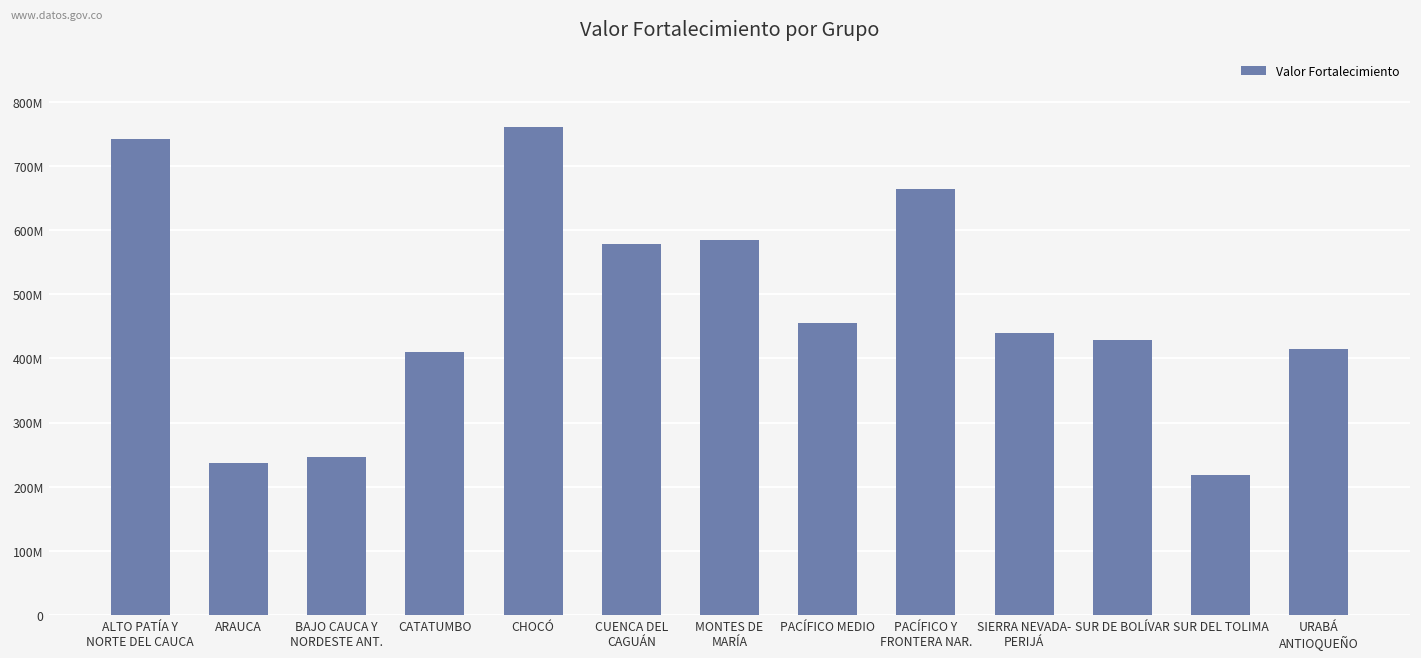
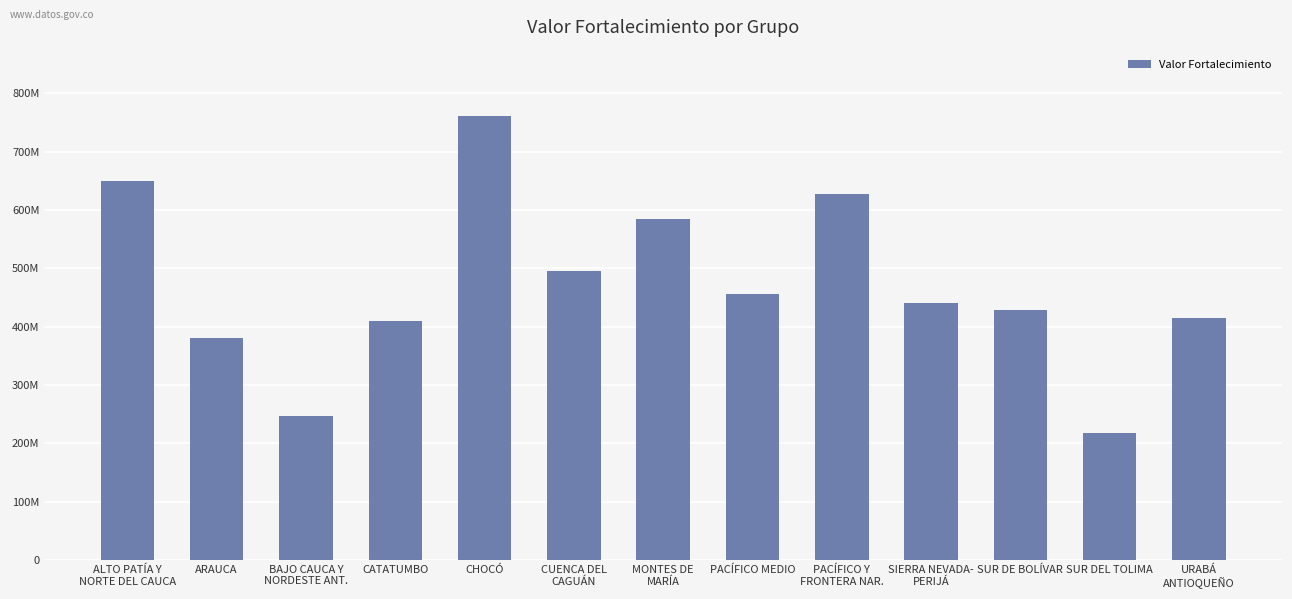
ALTO PATÍA Y NORTE DEL CAUCA: 740000000 -> 650000000
ARAUCA: 240000000 -> 380000000
CUENCA DEL CAGUÁN: 580000000 -> 490000000
PACÍFICO Y FRONTERA NAR.: 660000000 -> 630000000
